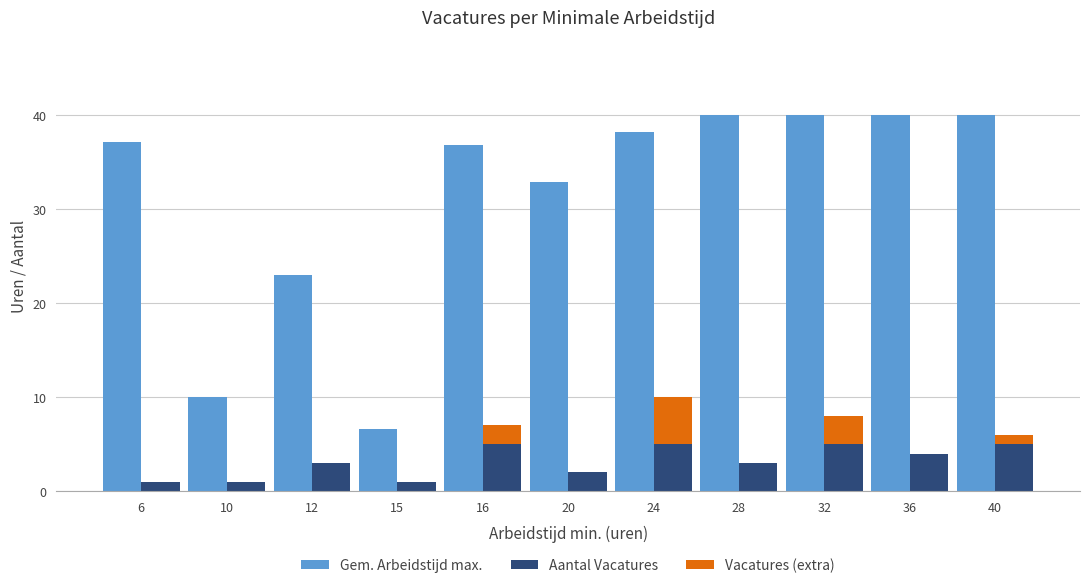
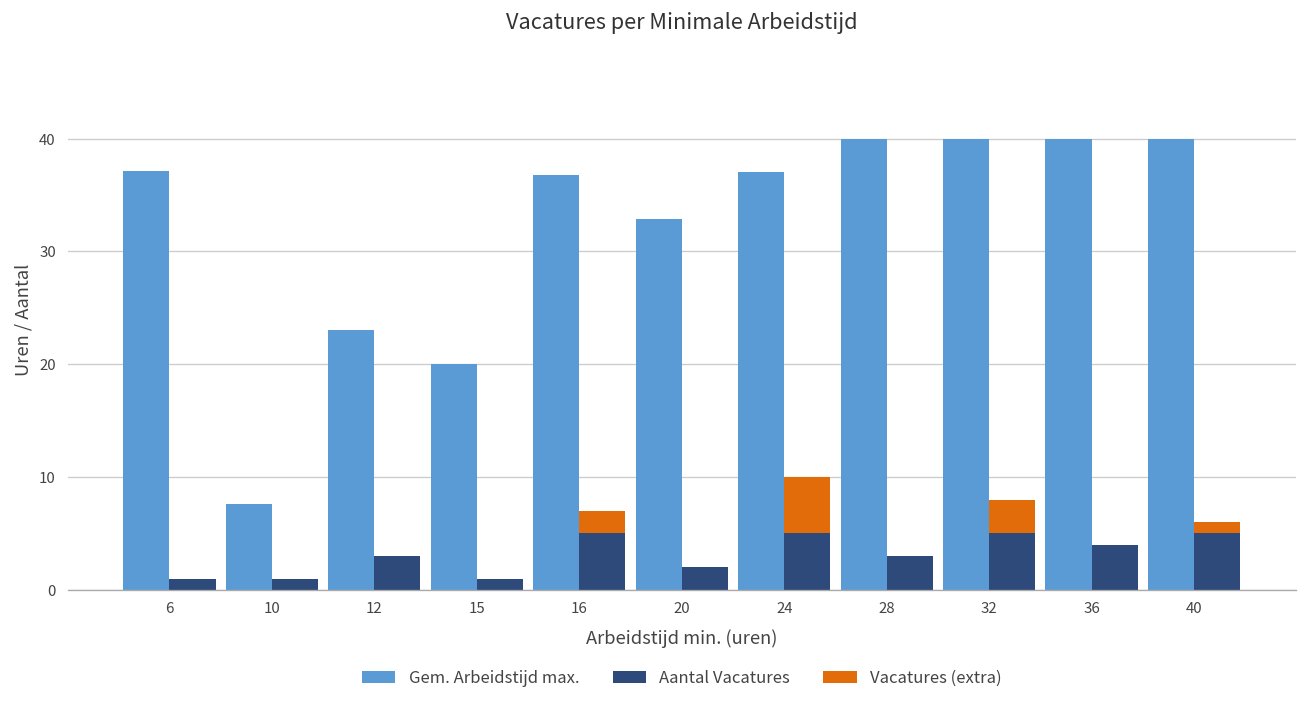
Gem. Arbeidstijd max., 10: 10 -> 8
Gem. Arbeidstijd max., 15: 7 -> 20
Gem. Arbeidstijd max., 24: 38 -> 37
